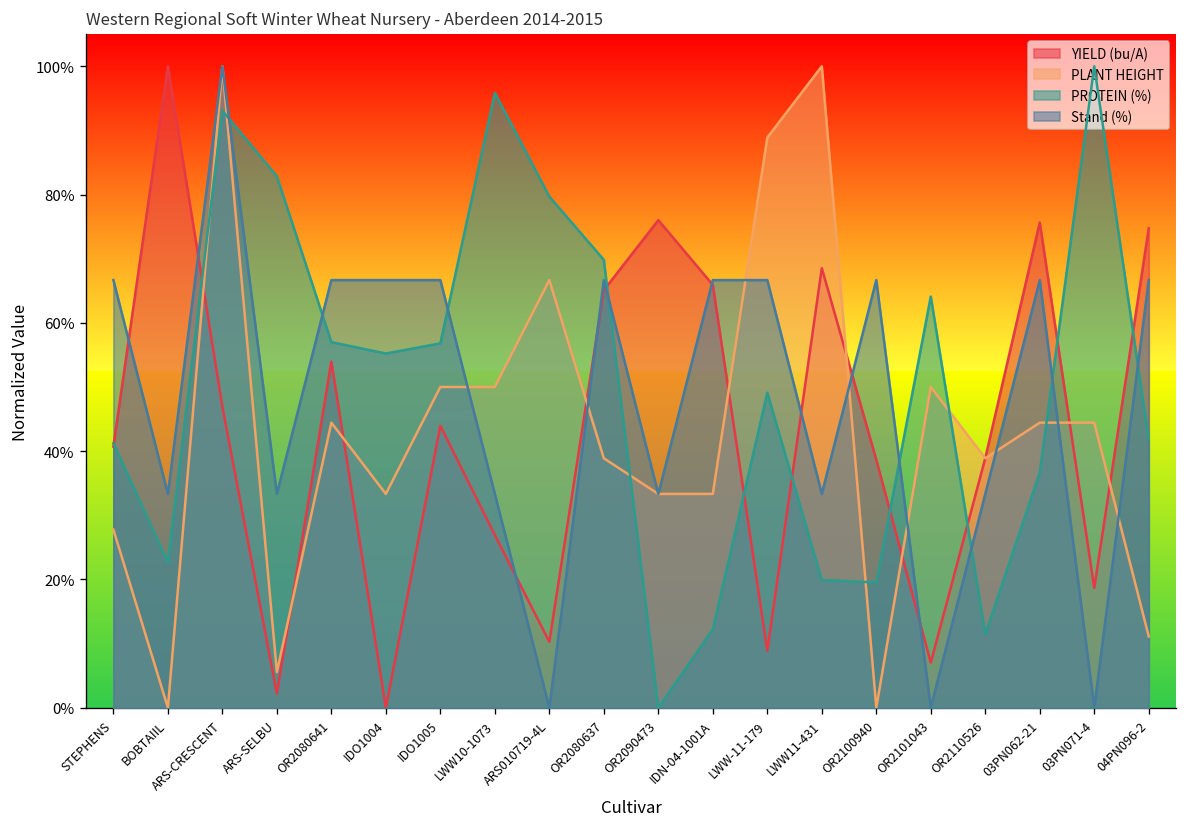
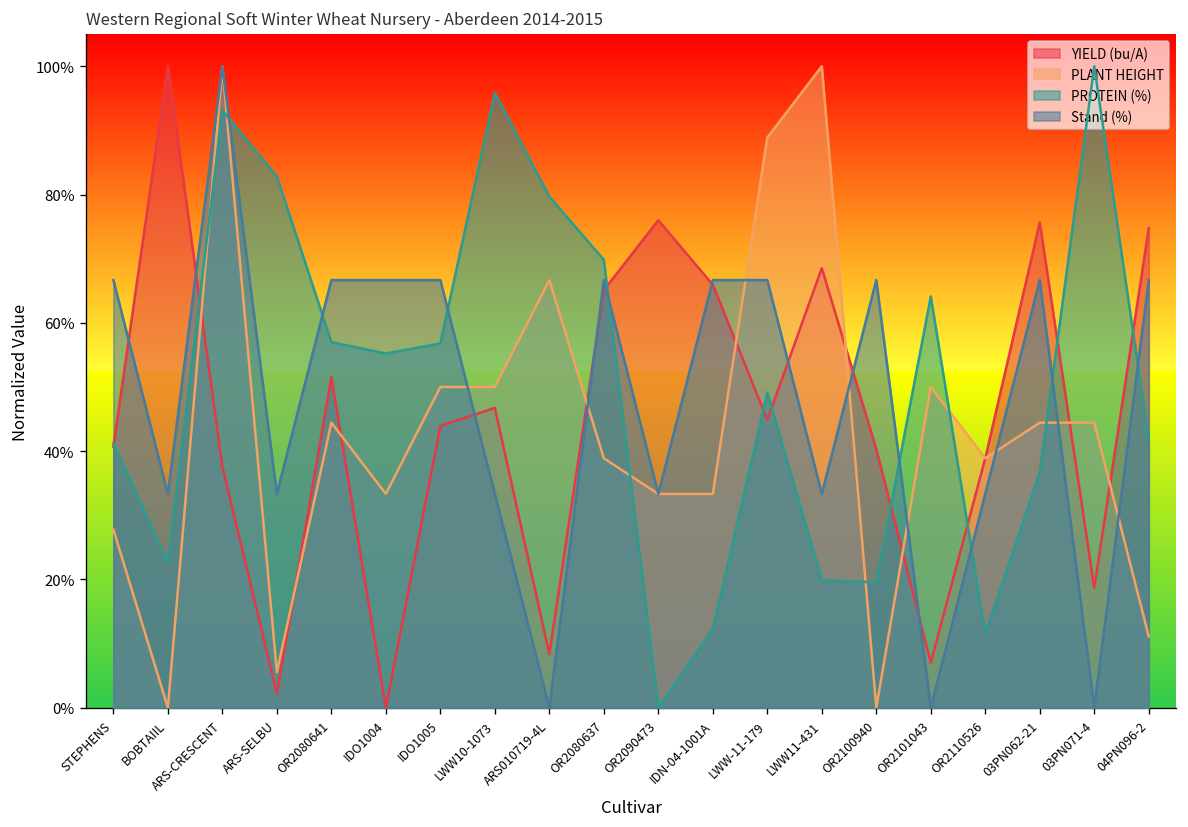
YIELD (bu/A), ARS-CRESCENT: 47% -> 38%
YIELD (bu/A), OR2080641: 54% -> 52%
YIELD (bu/A), LWW10-1073: 27% -> 47%
YIELD (bu/A), ARS010719-4L: 10% -> 8%
YIELD (bu/A), LWW-11-179: 9% -> 45%
YIELD (bu/A), OR2100940: 39% -> 40%
